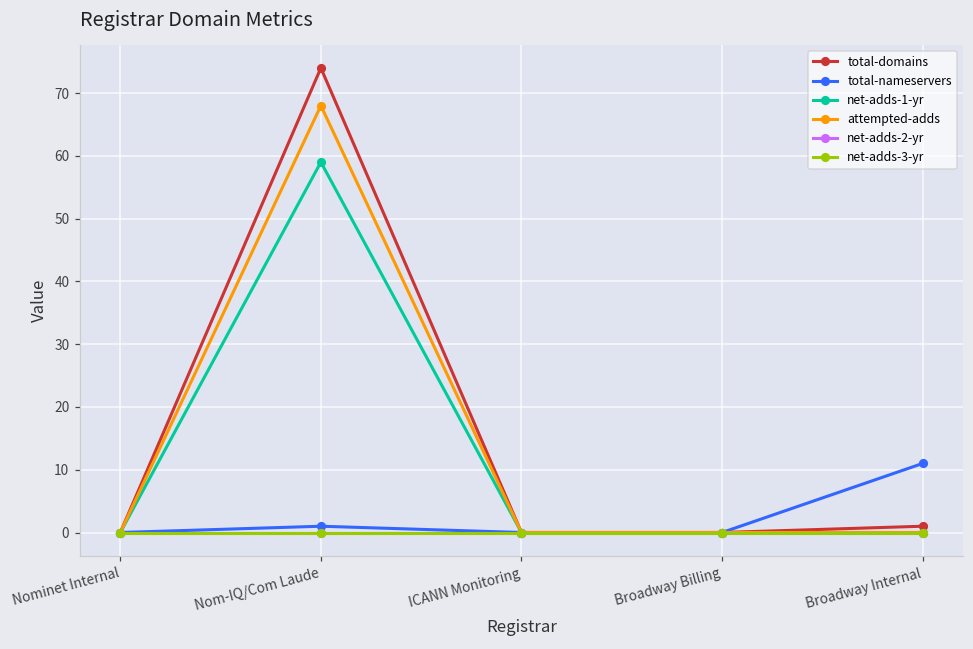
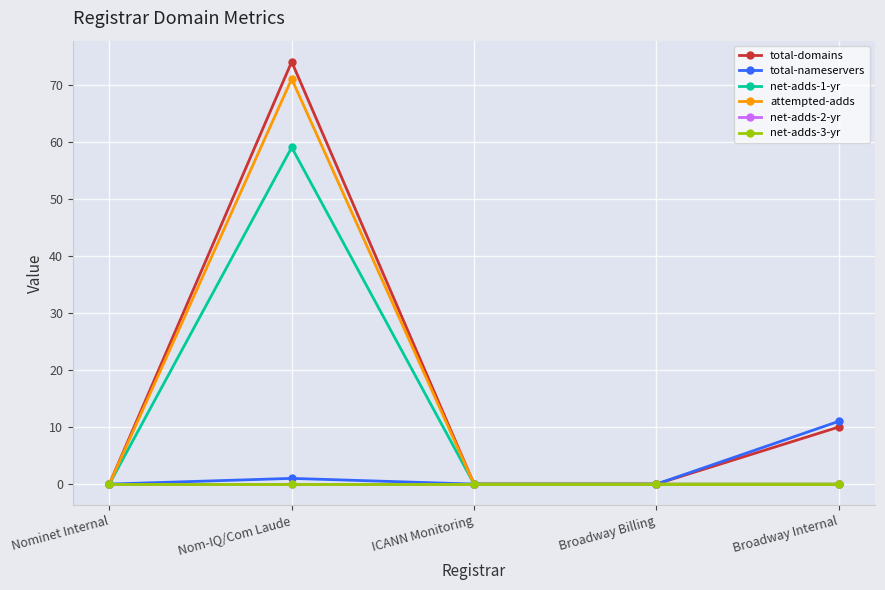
attempted-adds, Nom-IQ/Com Laude: 68 -> 71
total-domains, Broadway Internal: 1 -> 10
